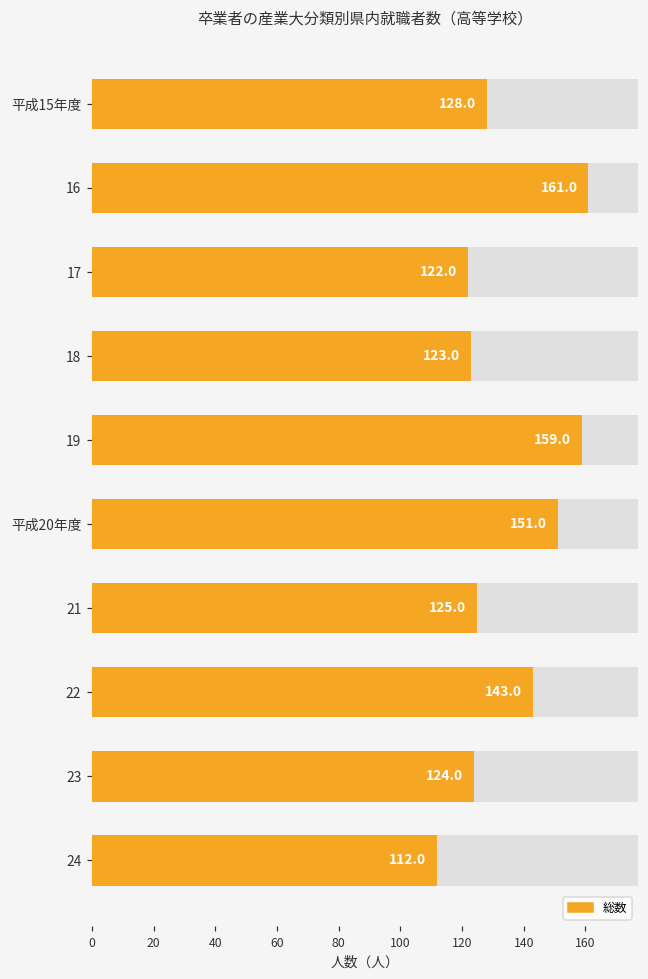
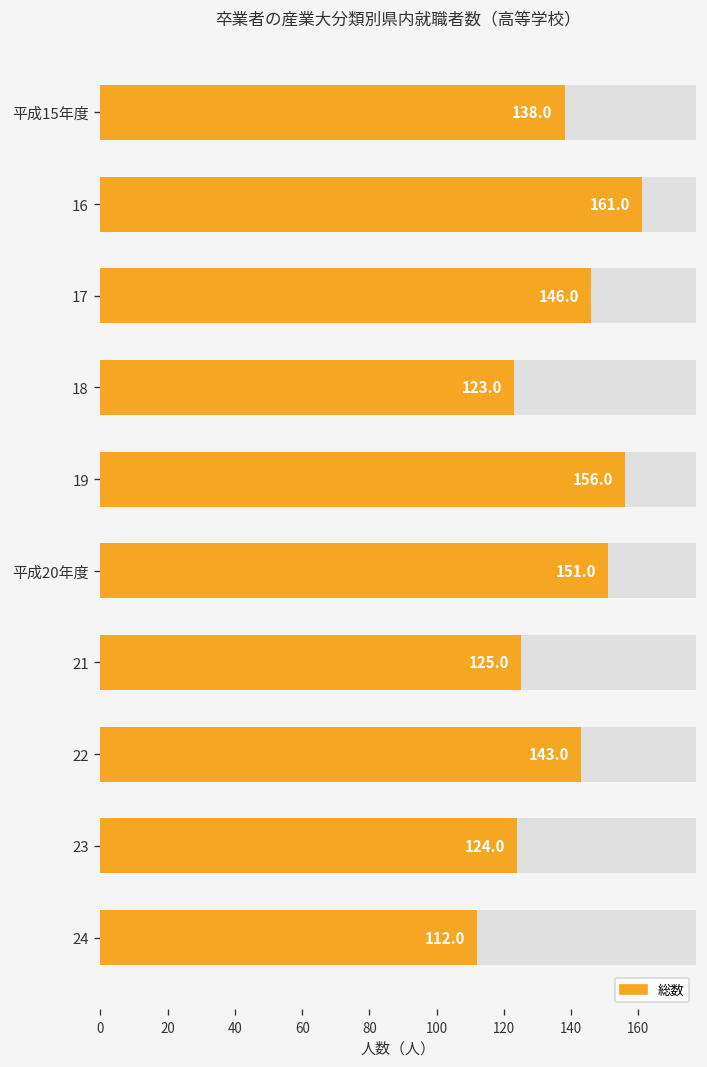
総数, 平成15年度: 128.0 -> 138.0
総数, 17: 122.0 -> 146.0
総数, 19: 159.0 -> 156.0
